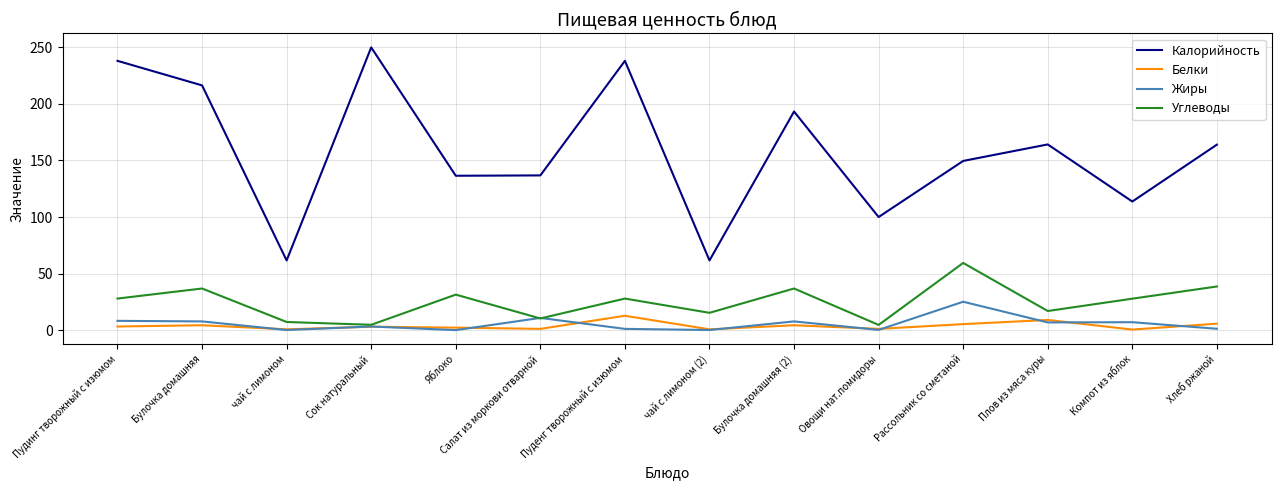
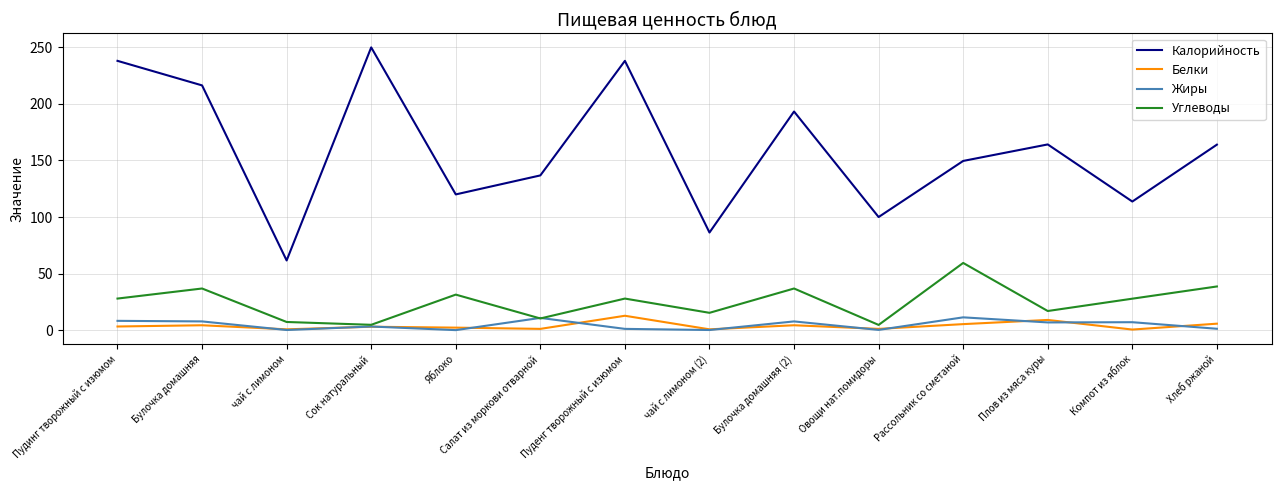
Калорийность, Яблоко: 137 -> 120
Калорийность, чай с лимоном (2): 62 -> 86
Жиры, Рассольник со сметаной: 25 -> 11
